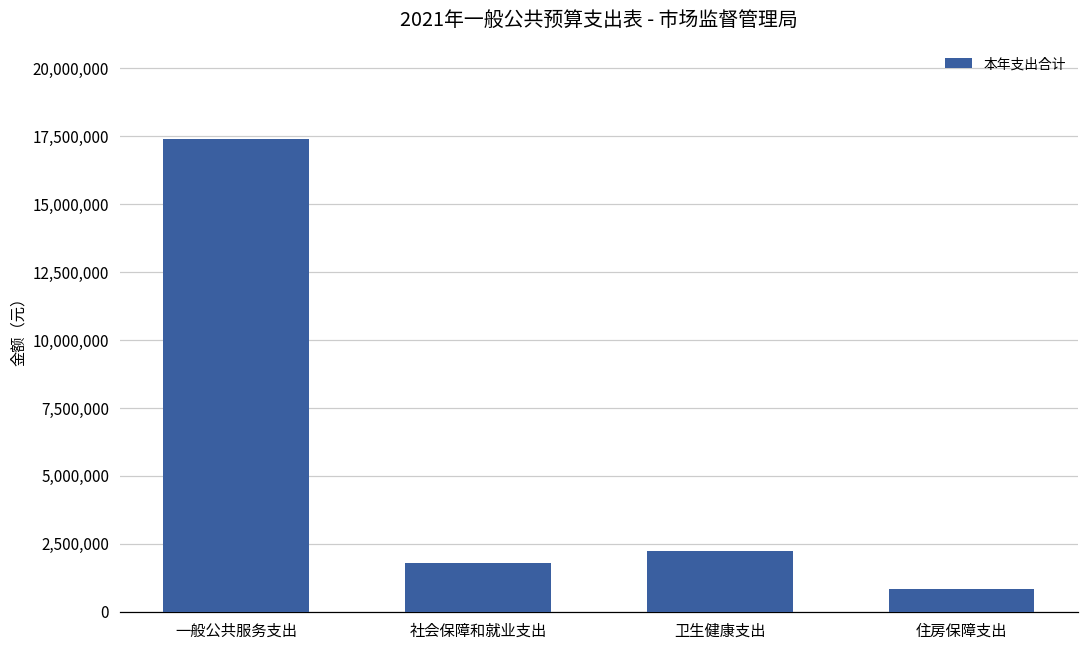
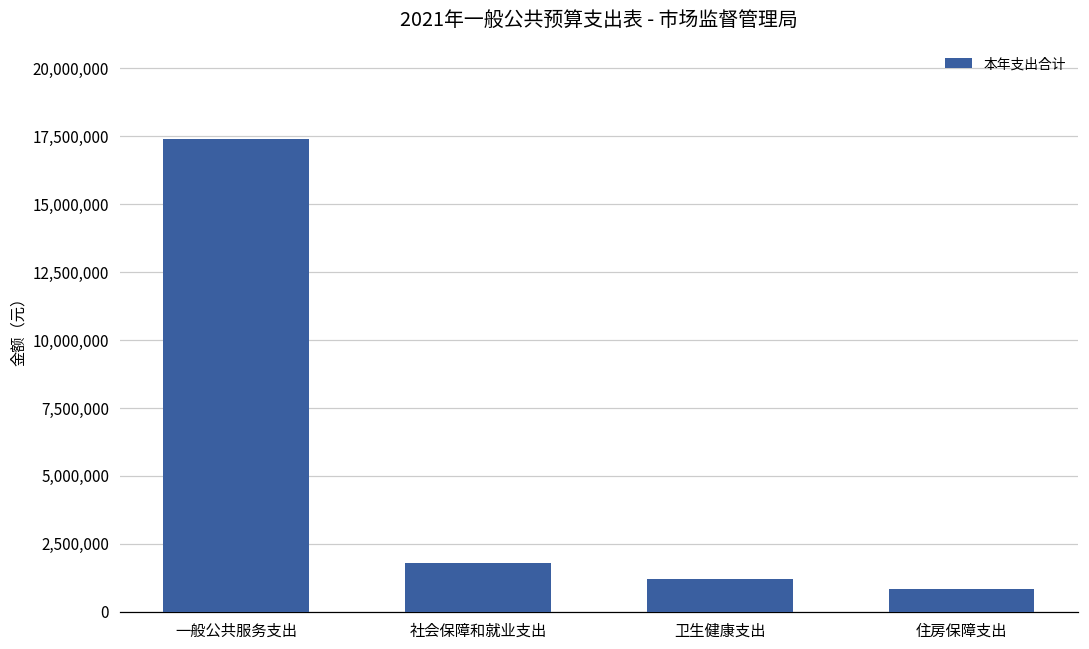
卫生健康支出: 2,200,000 -> 1,200,000
